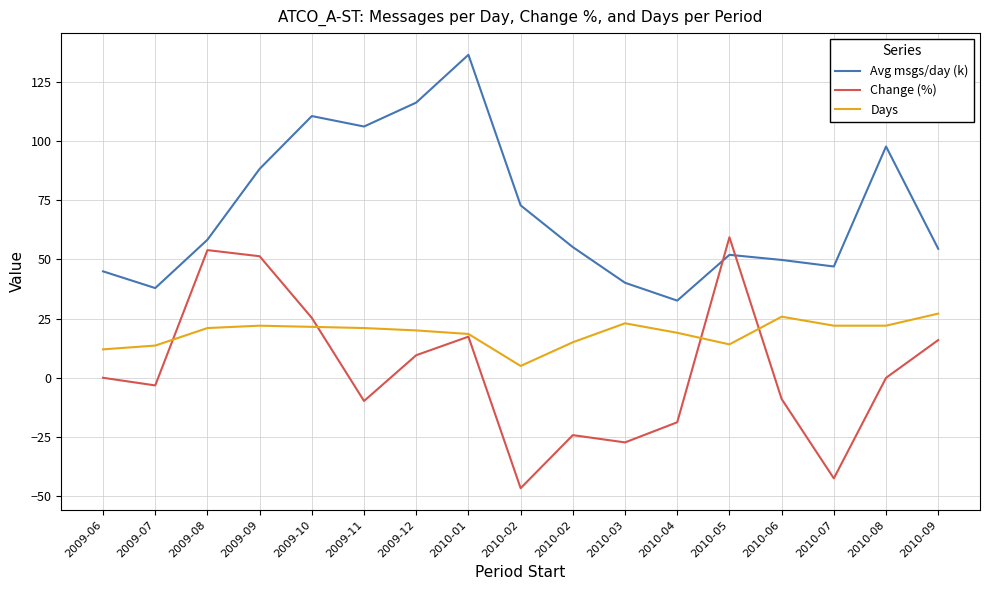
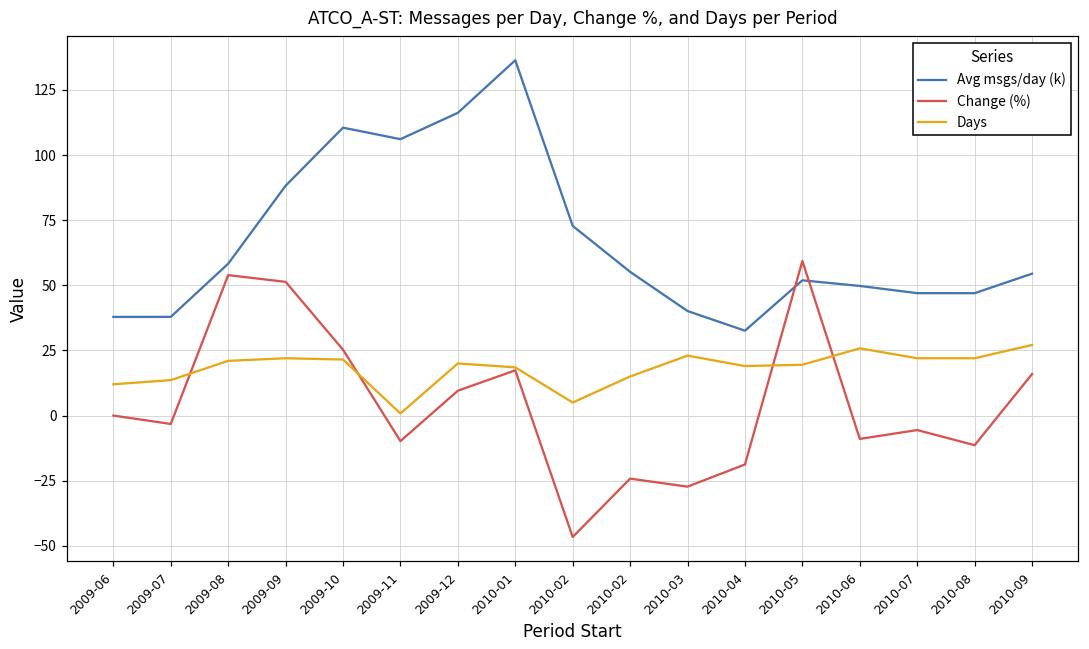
Avg msgs/day (k), 2009-06: 45 -> 38
Days, 2009-11: 21 -> 1
Days, 2010-05: 14 -> 20
Change (%), 2010-07: -42 -> -6
Avg msgs/day (k), 2010-08: 98 -> 47
Change (%), 2010-08: 0 -> -11
